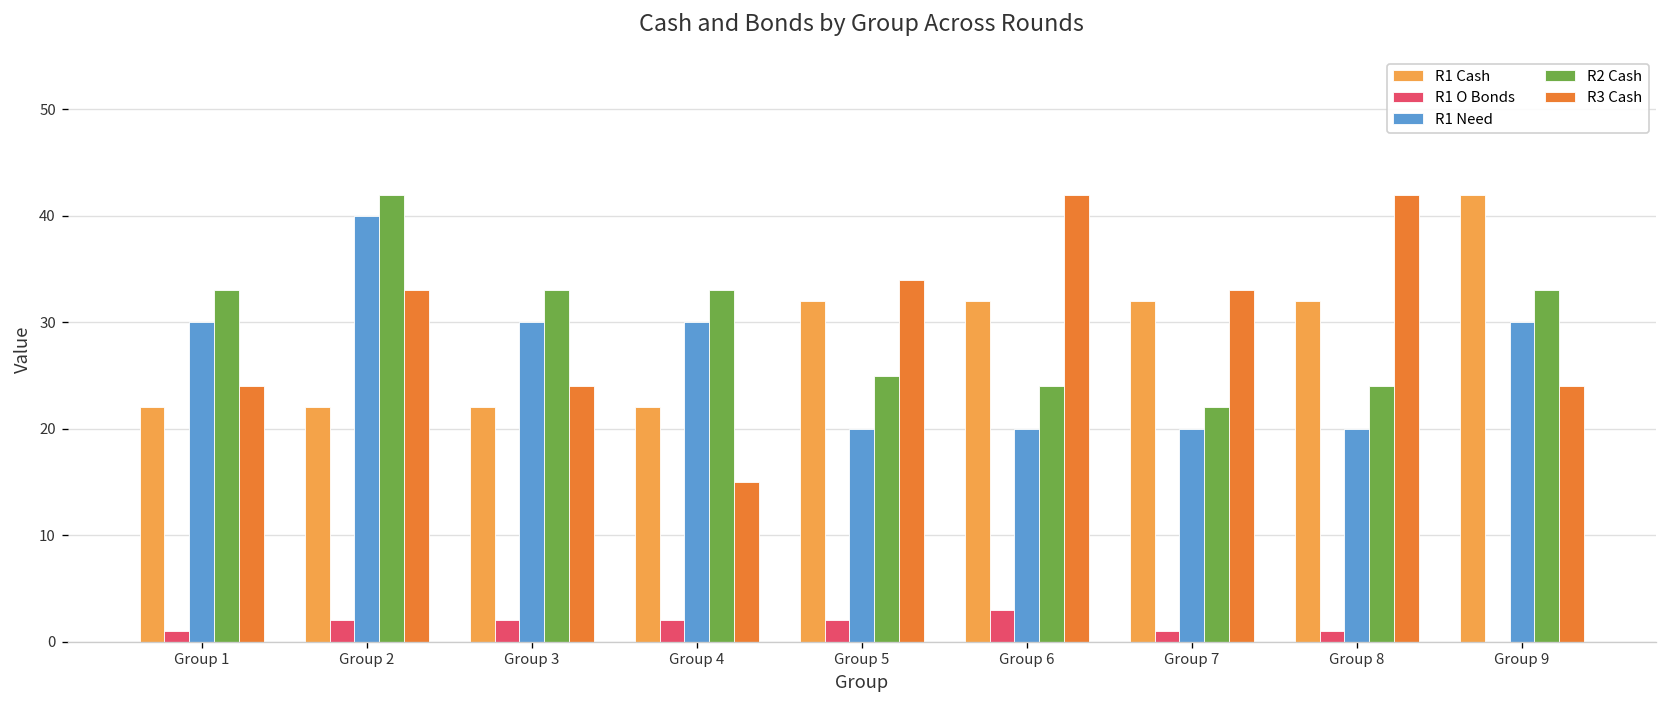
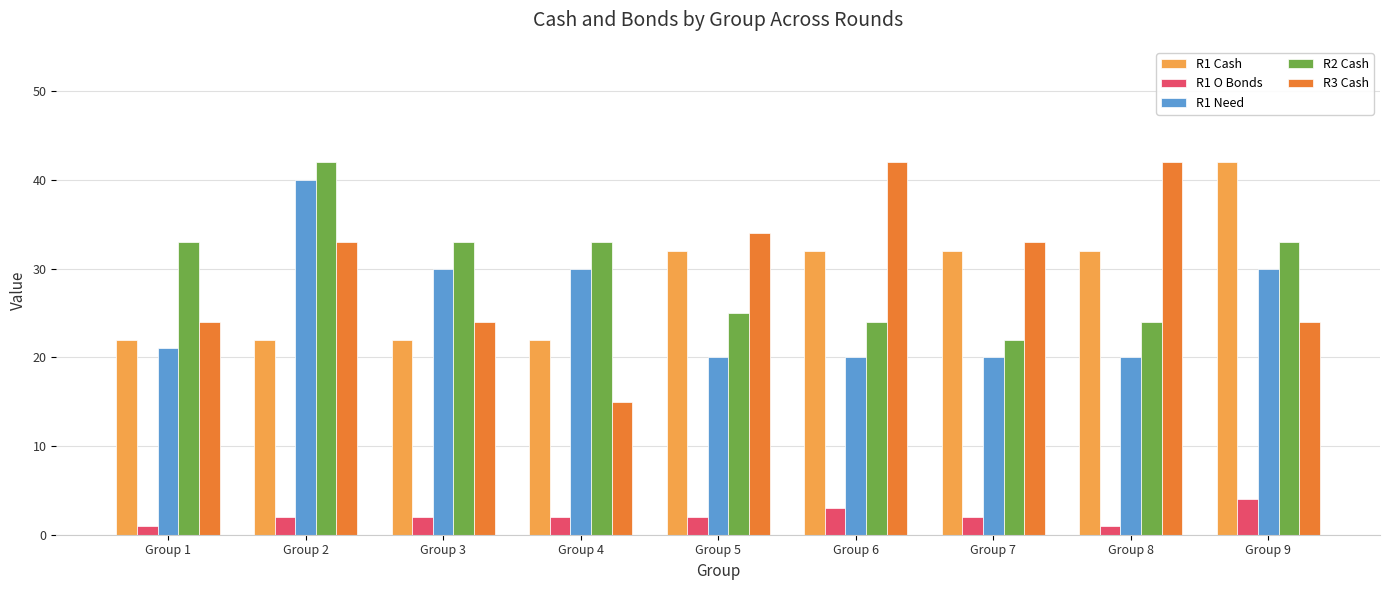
R1 Need, Group 1: 30 -> 21
R1 O Bonds, Group 7: 1 -> 2
R1 O Bonds, Group 9: 0 -> 4
